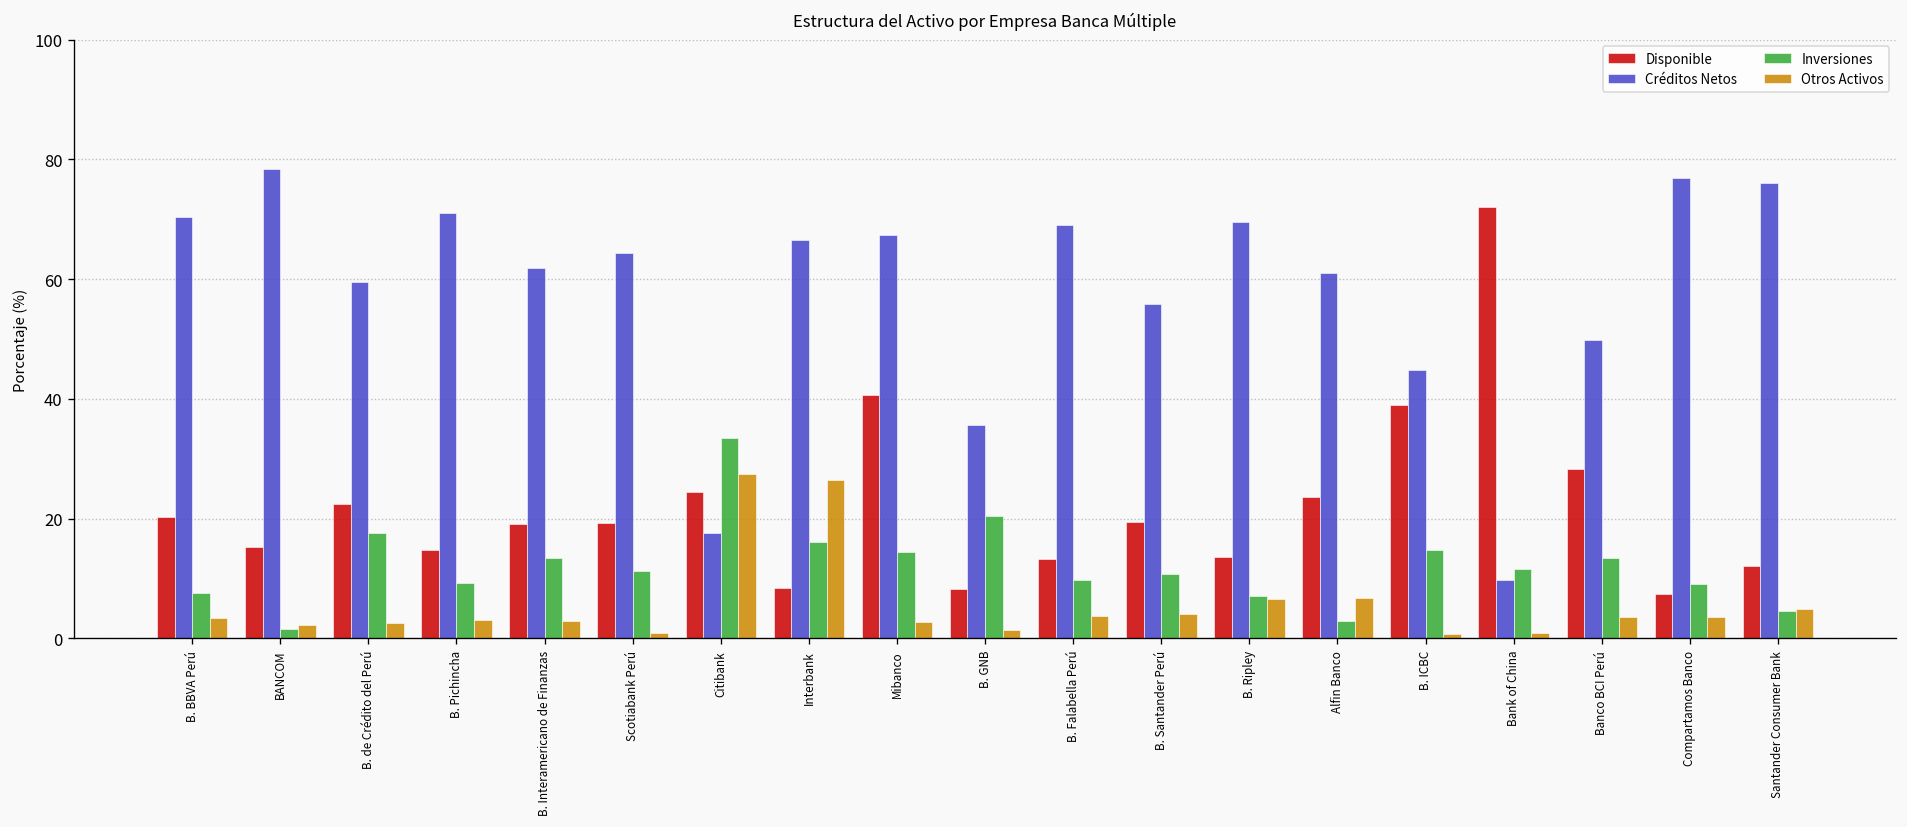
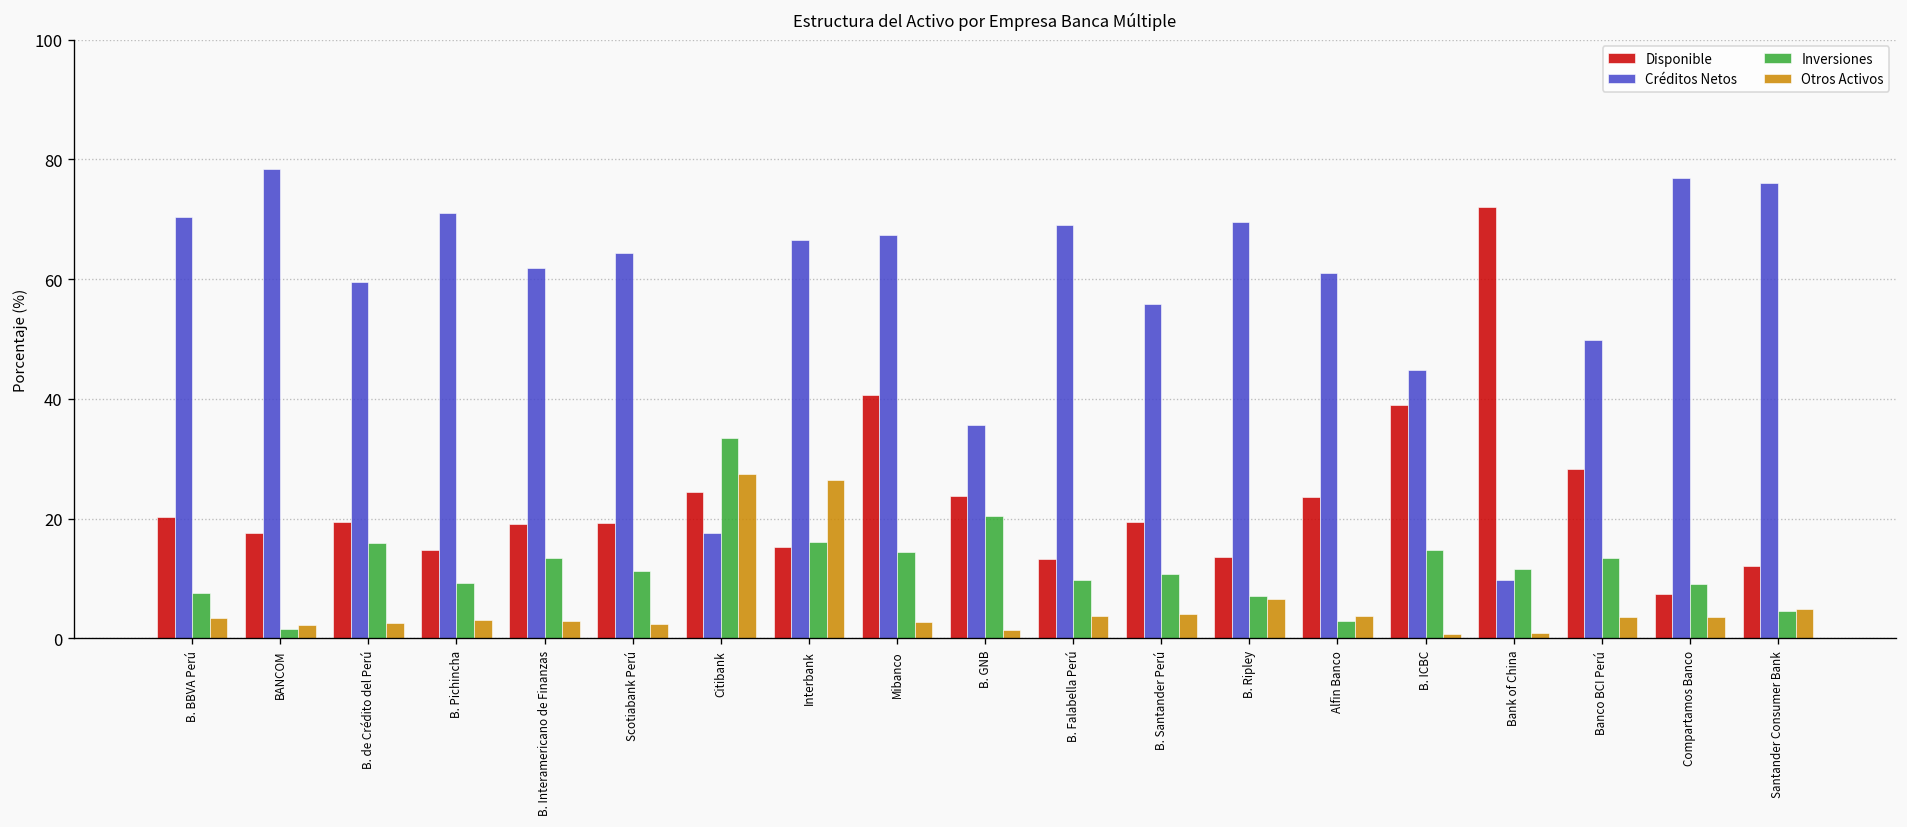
Disponible, BANCOM: 15 -> 18
Disponible, B. de Crédito del Perú: 22 -> 19
Inversiones, B. de Crédito del Perú: 18 -> 16
Otros Activos, Scotiabank Perú: 1 -> 2
Disponible, Interbank: 8 -> 15
Disponible, B. GNB: 8 -> 24
Otros Activos, Alfin Banco: 7 -> 4
